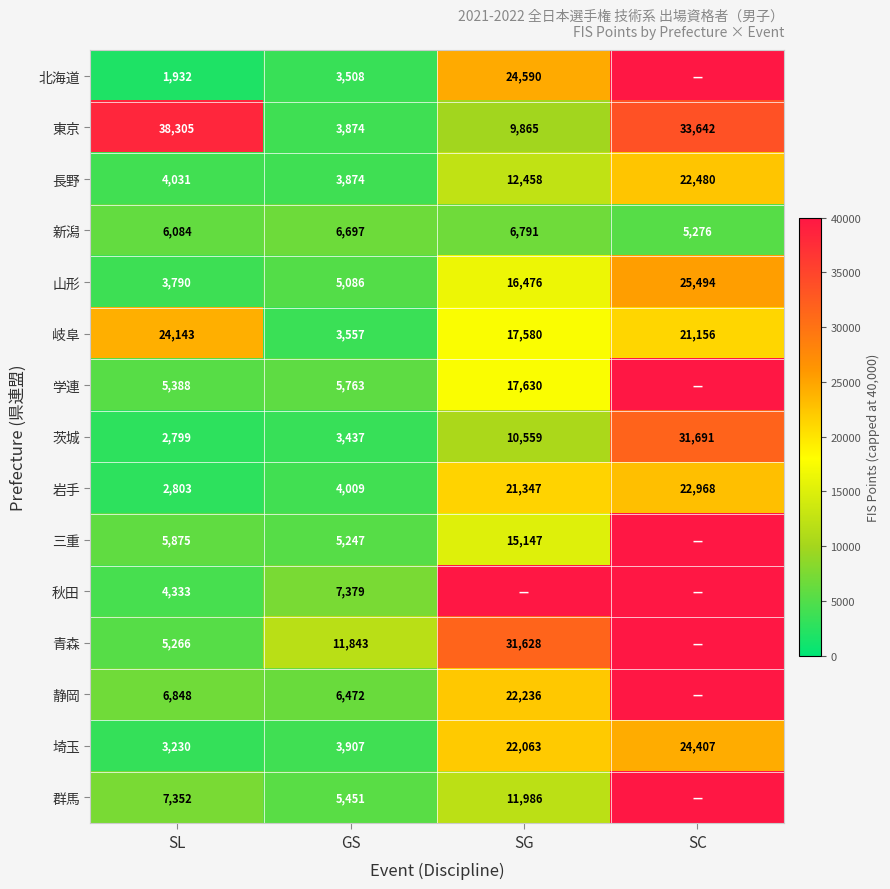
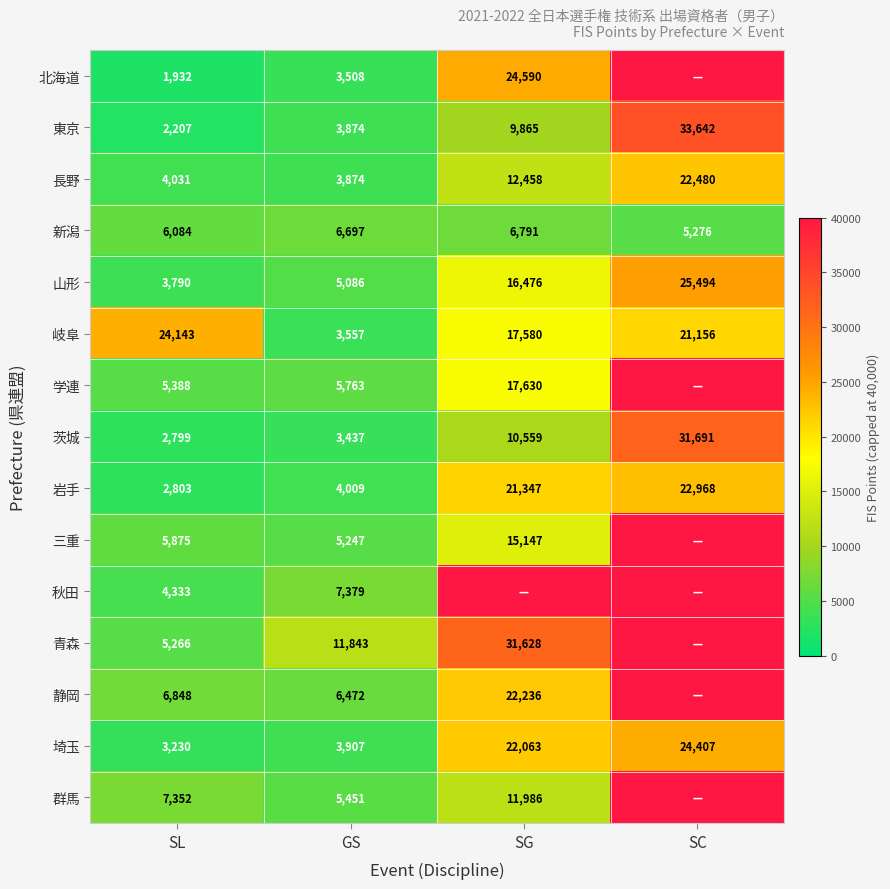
東京, SL: 38,305 -> 2,207
